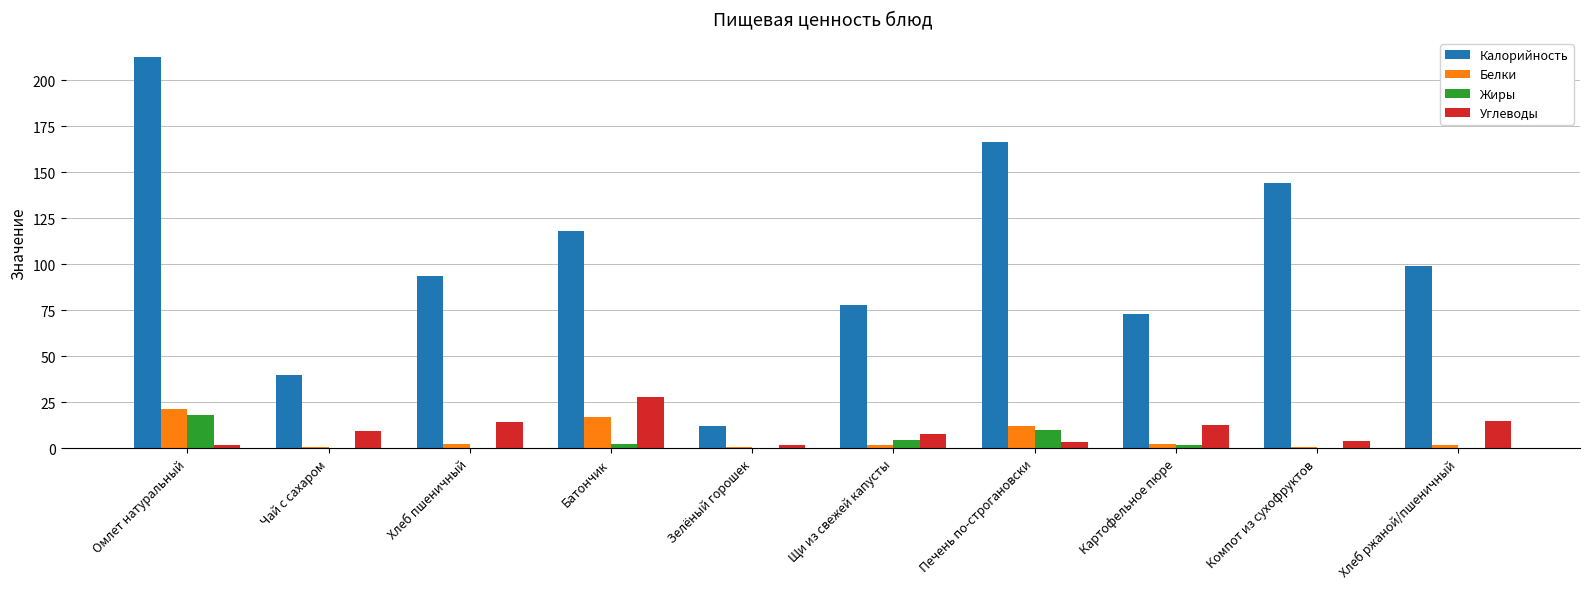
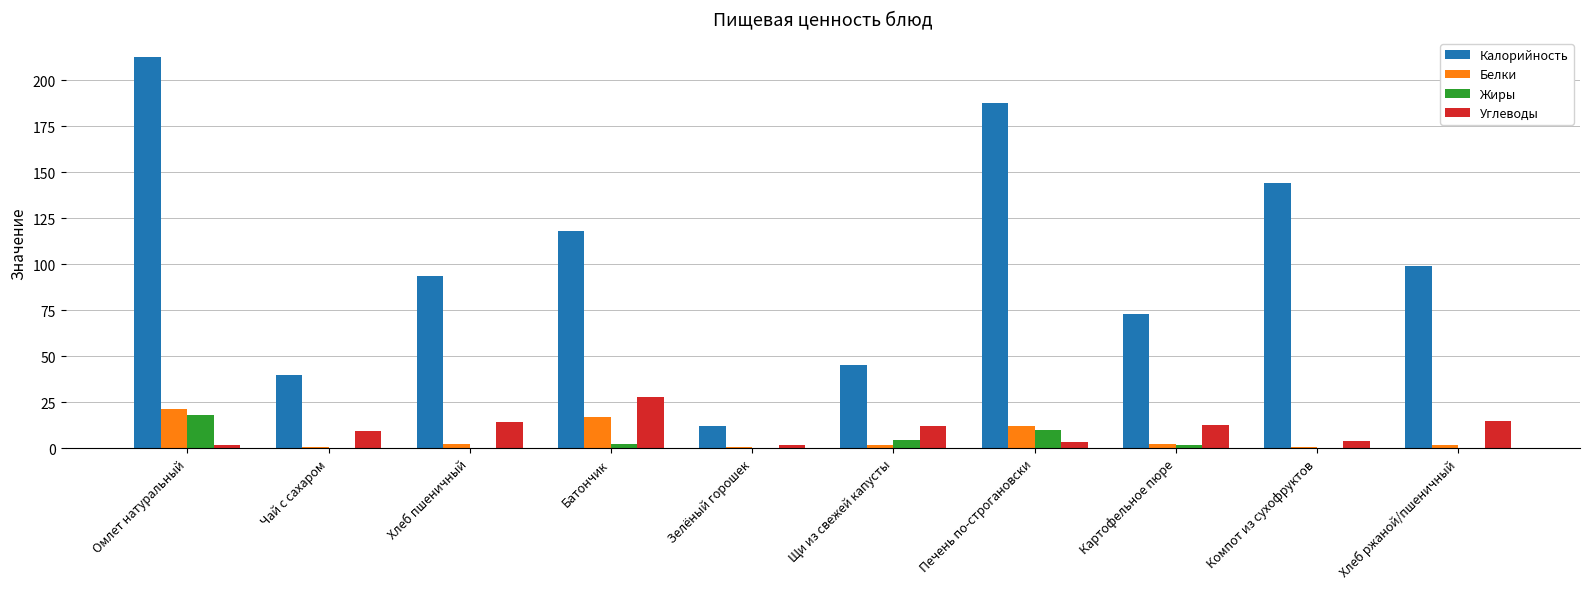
Калорийность, Щи из свежей капусты: 78 -> 45
Углеводы, Щи из свежей капусты: 8 -> 12
Калорийность, Печень по-строгановски: 167 -> 188
